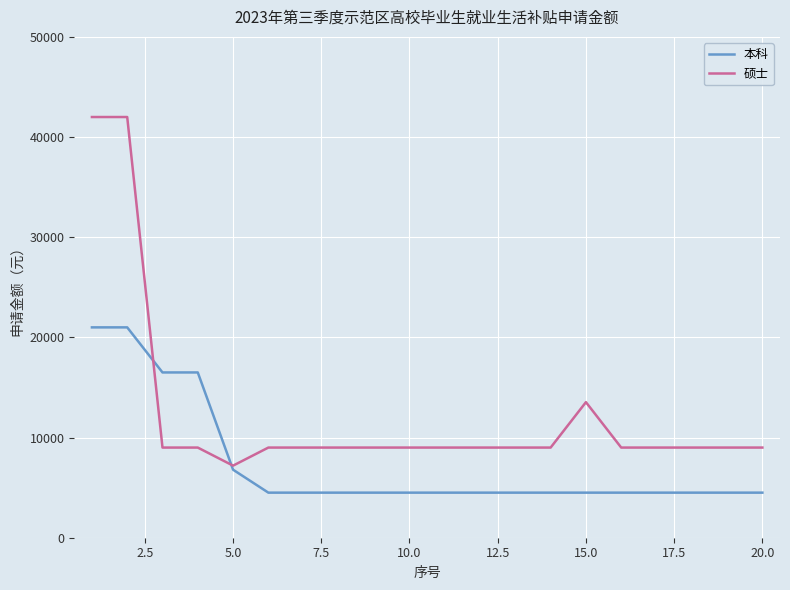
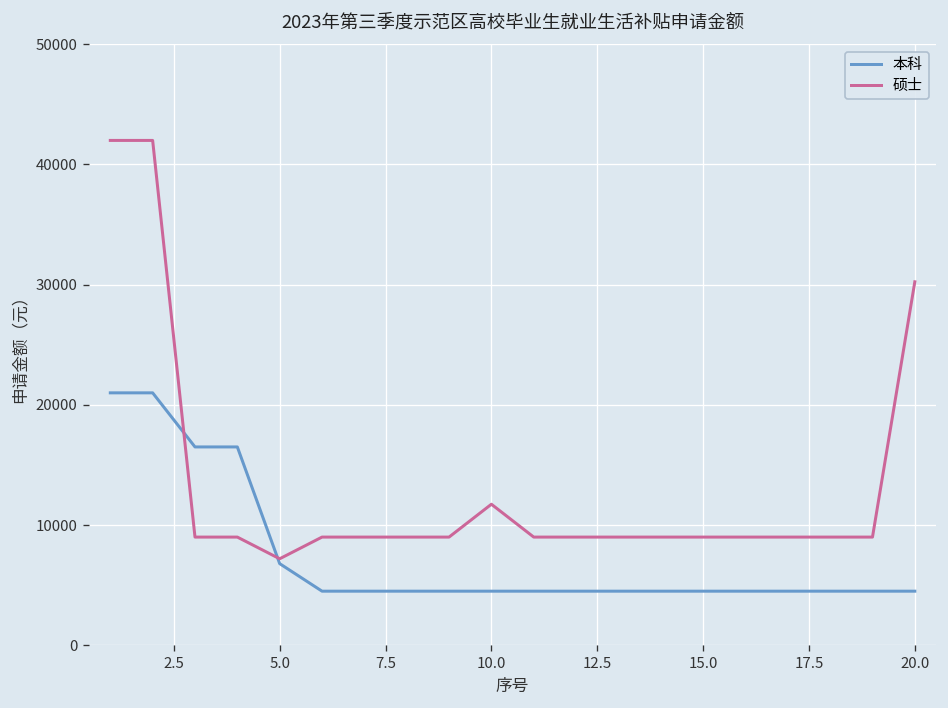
硕士, 10.0: 9000 -> 11700
硕士, 15.0: 13500 -> 9000
硕士, 20.0: 9000 -> 30200
